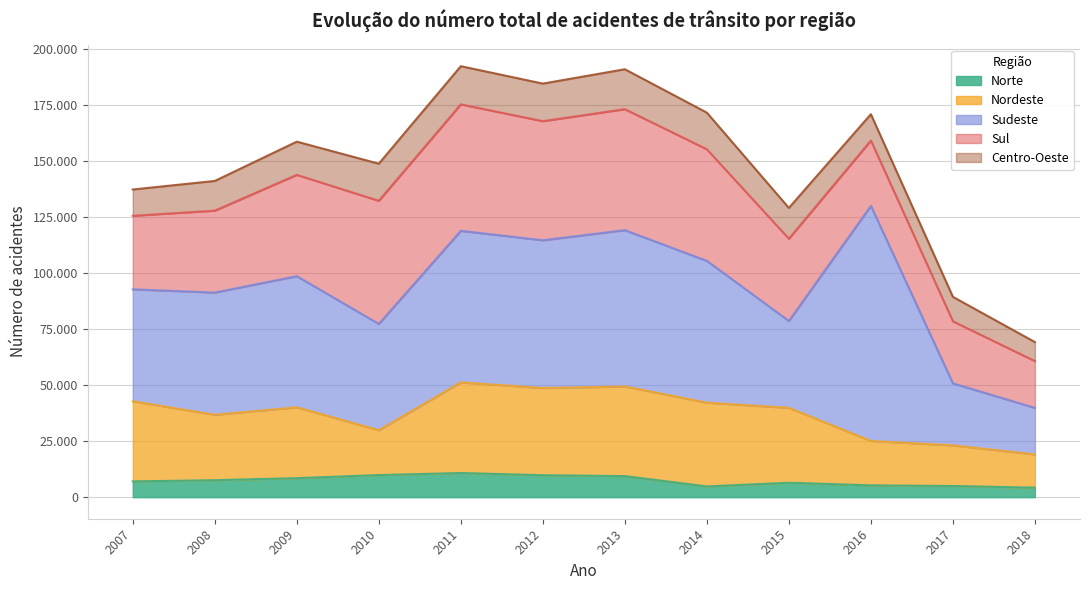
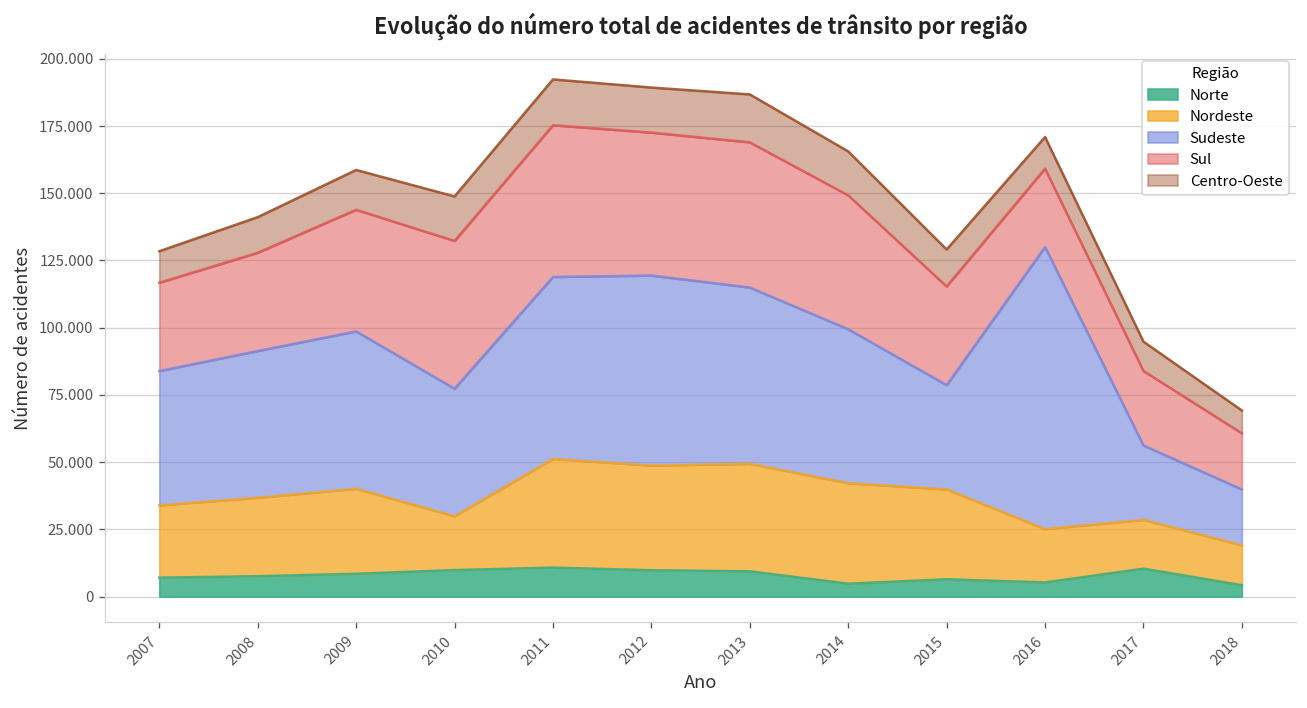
Nordeste, 2007: 36 -> 27
Sudeste, 2012: 66 -> 71
Sudeste, 2013: 70 -> 66
Sudeste, 2014: 63 -> 57
Norte, 2017: 5 -> 10
